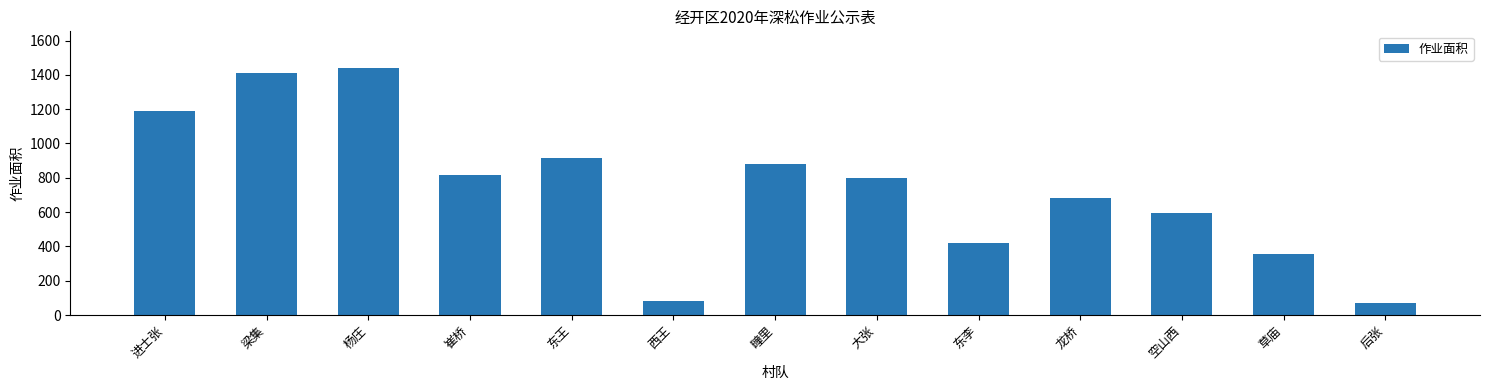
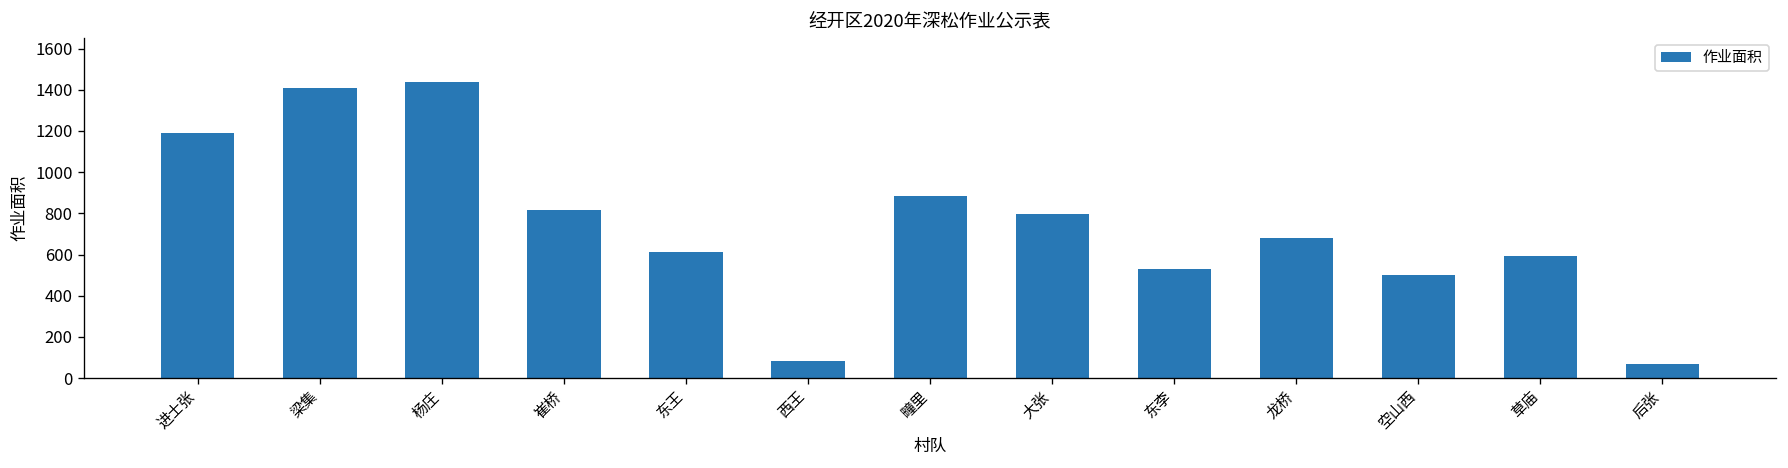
东王: 920 -> 610
东李: 420 -> 530
空山西: 600 -> 500
草庙: 360 -> 590
